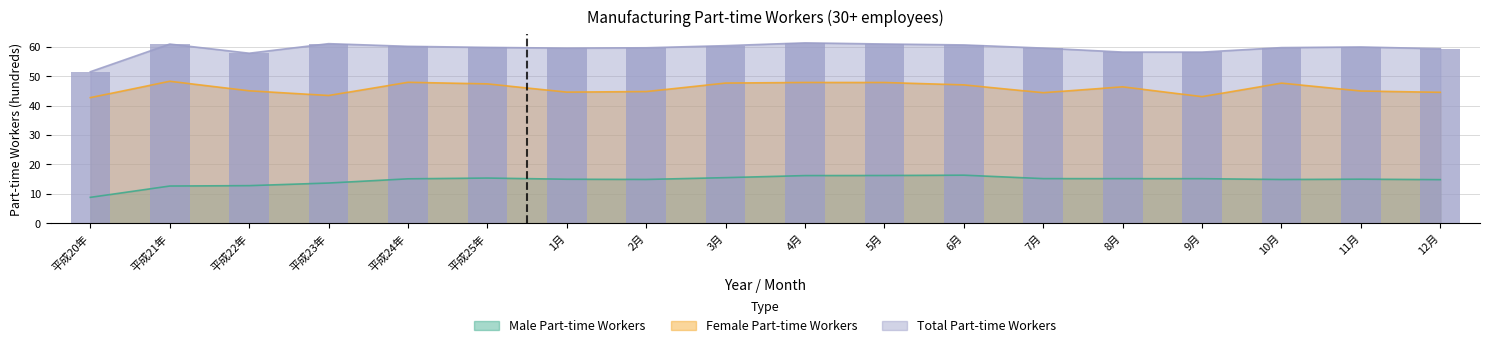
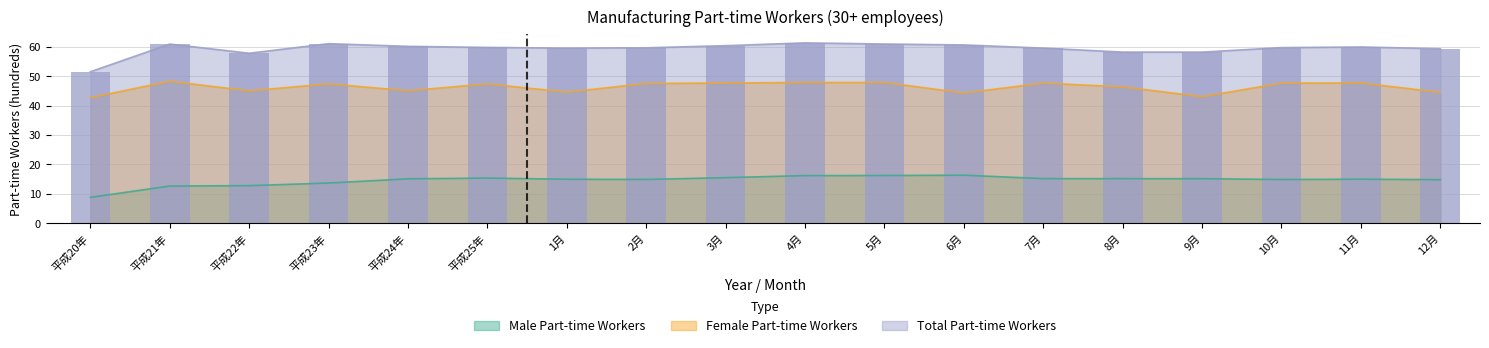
Female Part-time Workers, 平成23年: 43 -> 47
Female Part-time Workers, 平成24年: 48 -> 45
Female Part-time Workers, 2月: 45 -> 48
Female Part-time Workers, 6月: 47 -> 44
Female Part-time Workers, 7月: 44 -> 48
Female Part-time Workers, 11月: 45 -> 48
